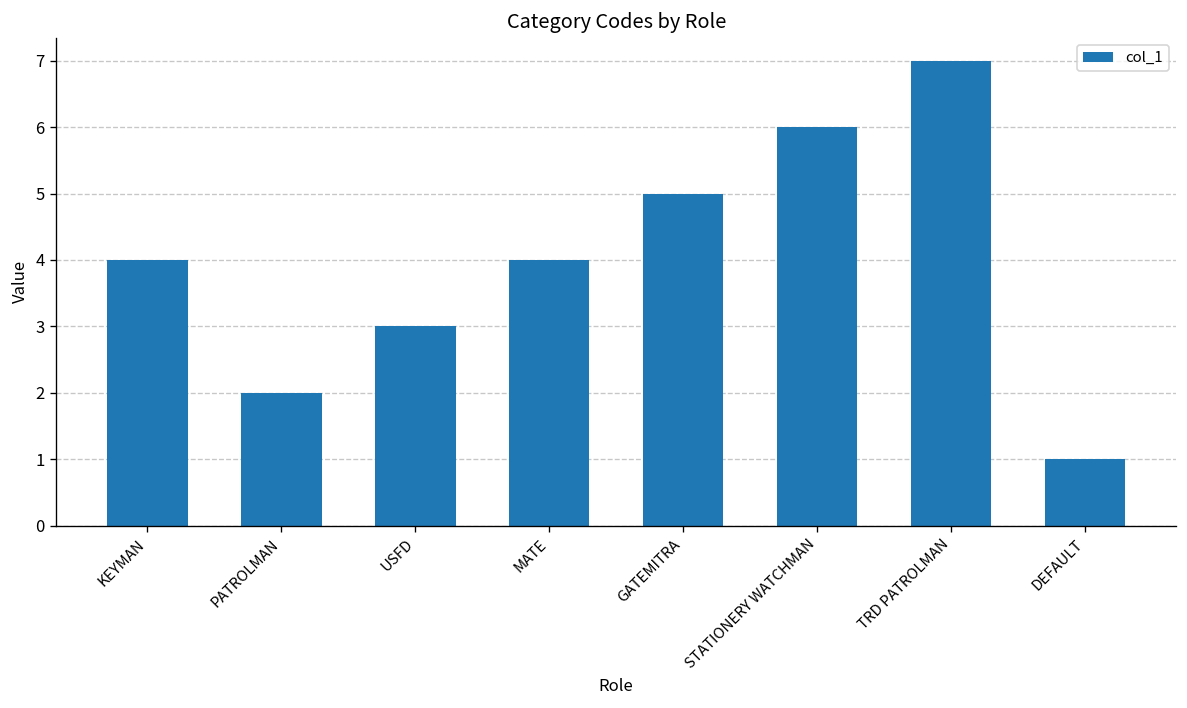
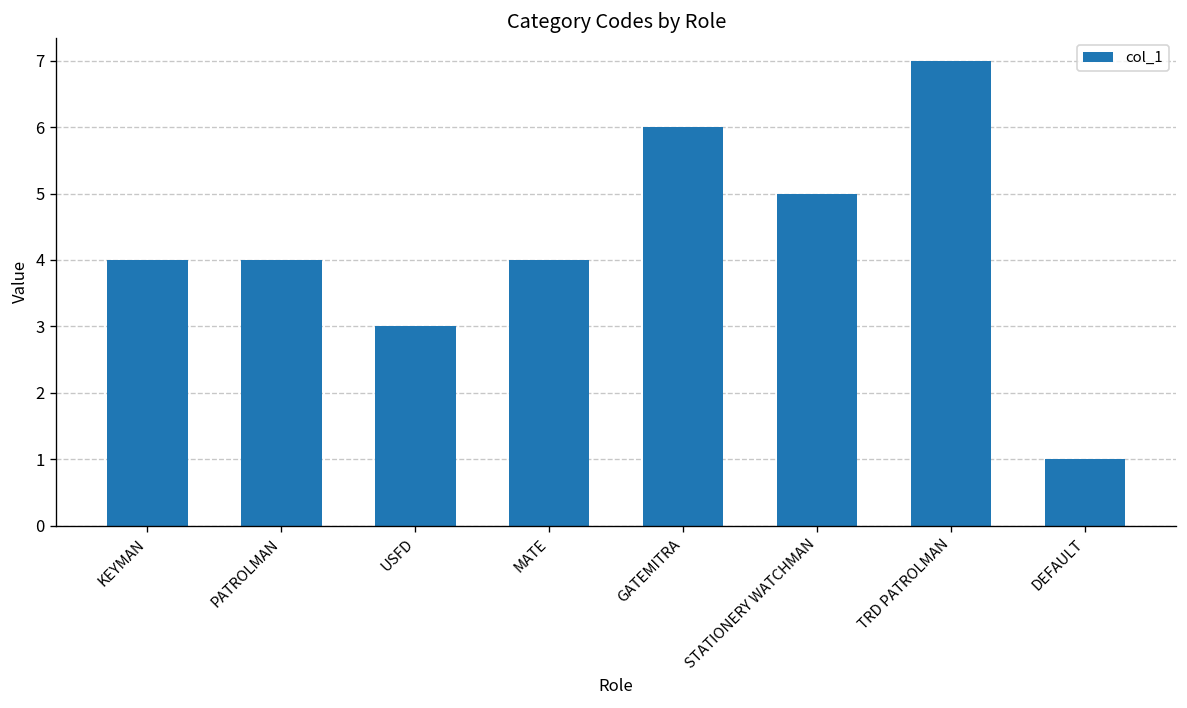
PATROLMAN: 2 -> 4
GATEMITRA: 5 -> 6
STATIONERY WATCHMAN: 6 -> 5
